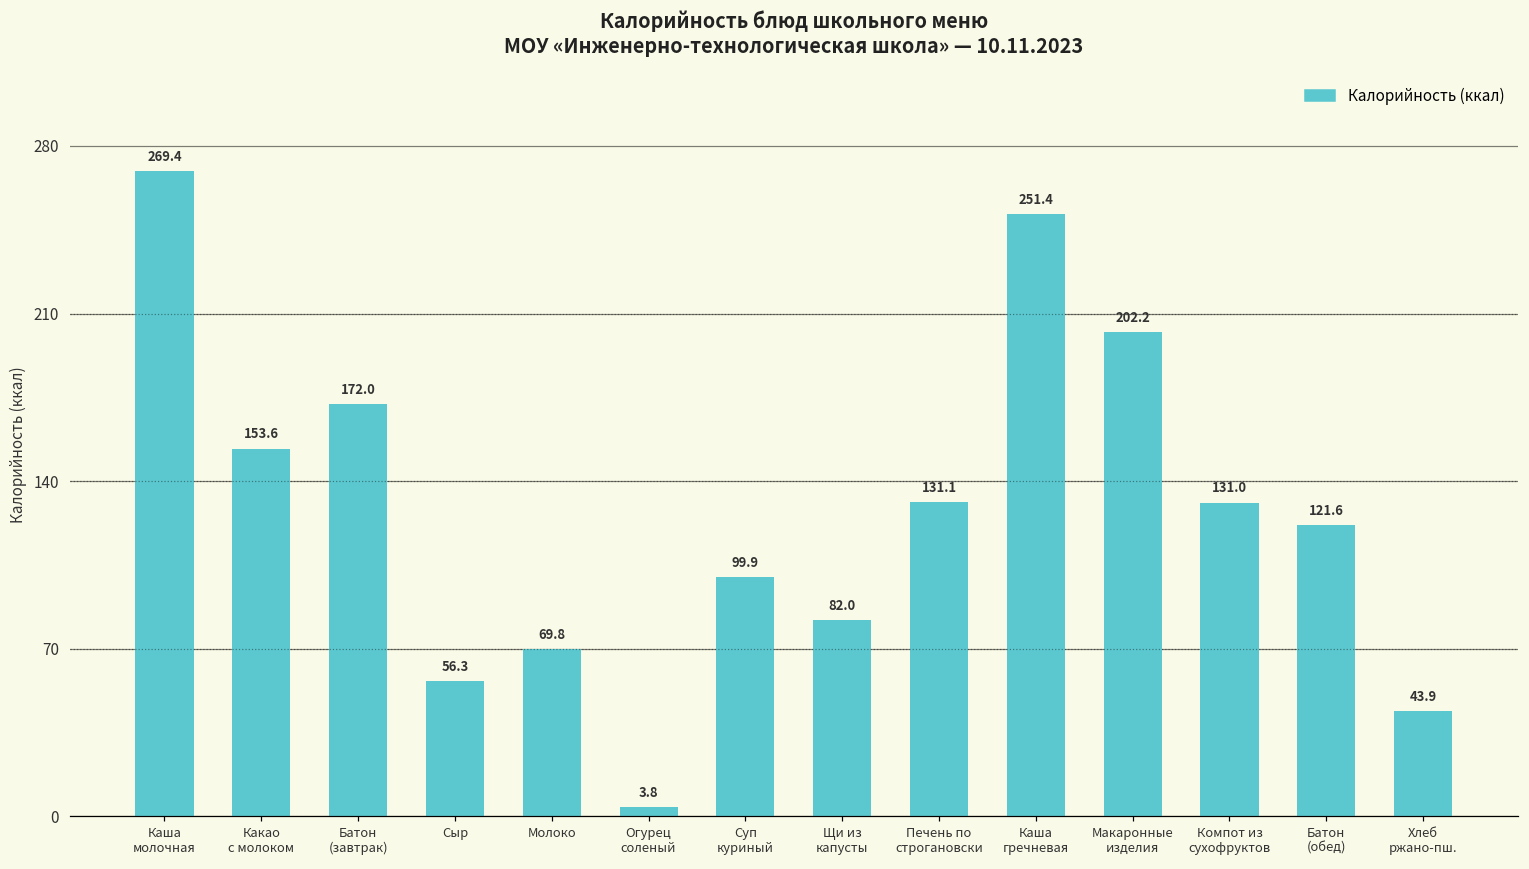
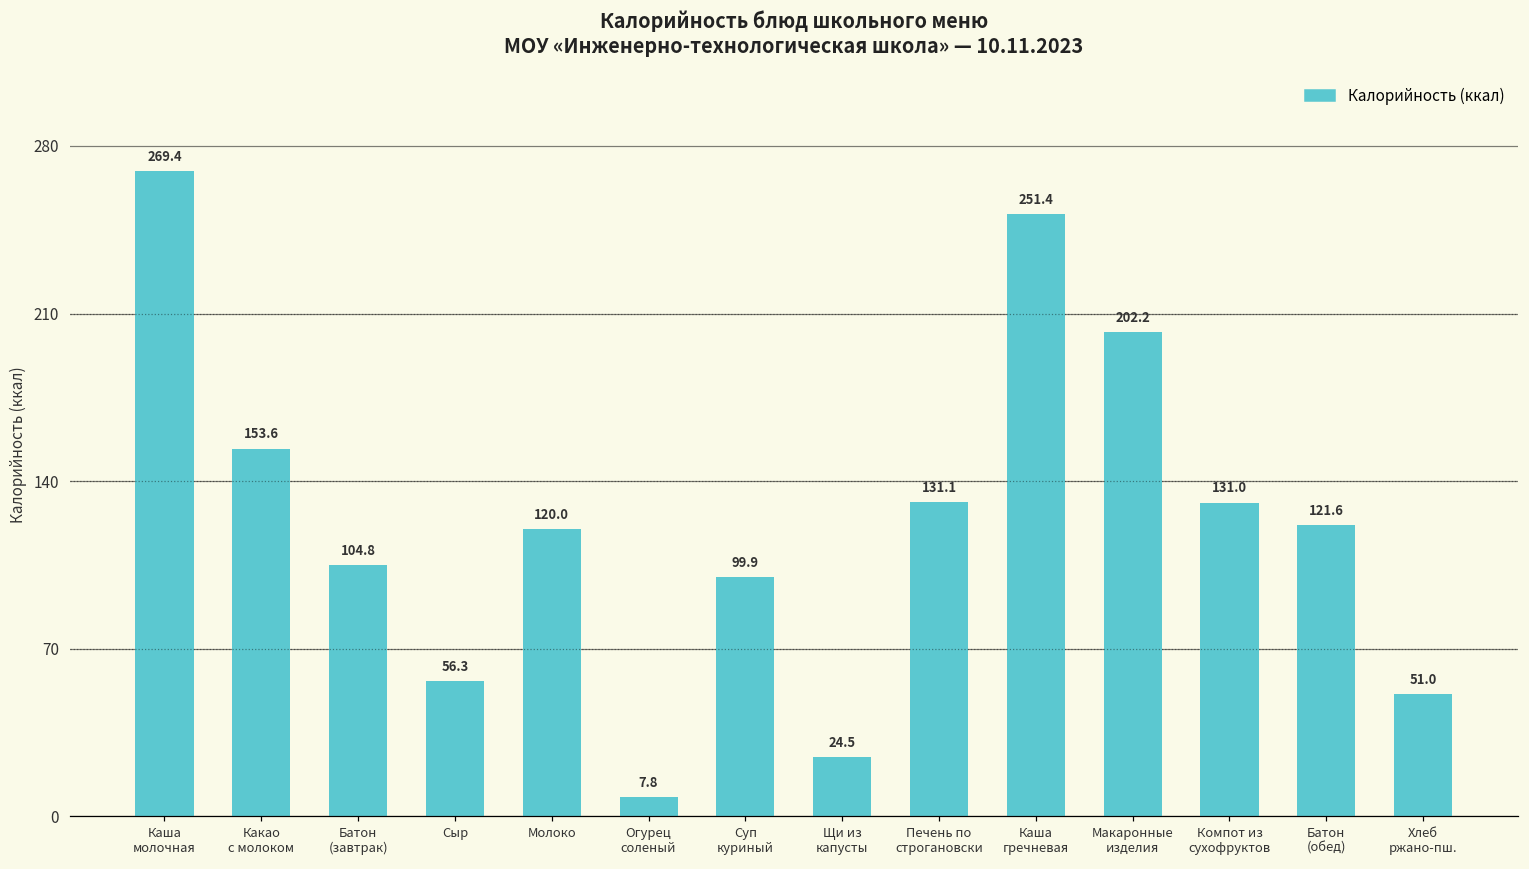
Батон (завтрак): 172.0 -> 104.8
Молоко: 69.8 -> 120.0
Огурец соленый: 3.8 -> 7.8
Щи из капусты: 82.0 -> 24.5
Хлеб ржано-пш.: 43.9 -> 51.0
